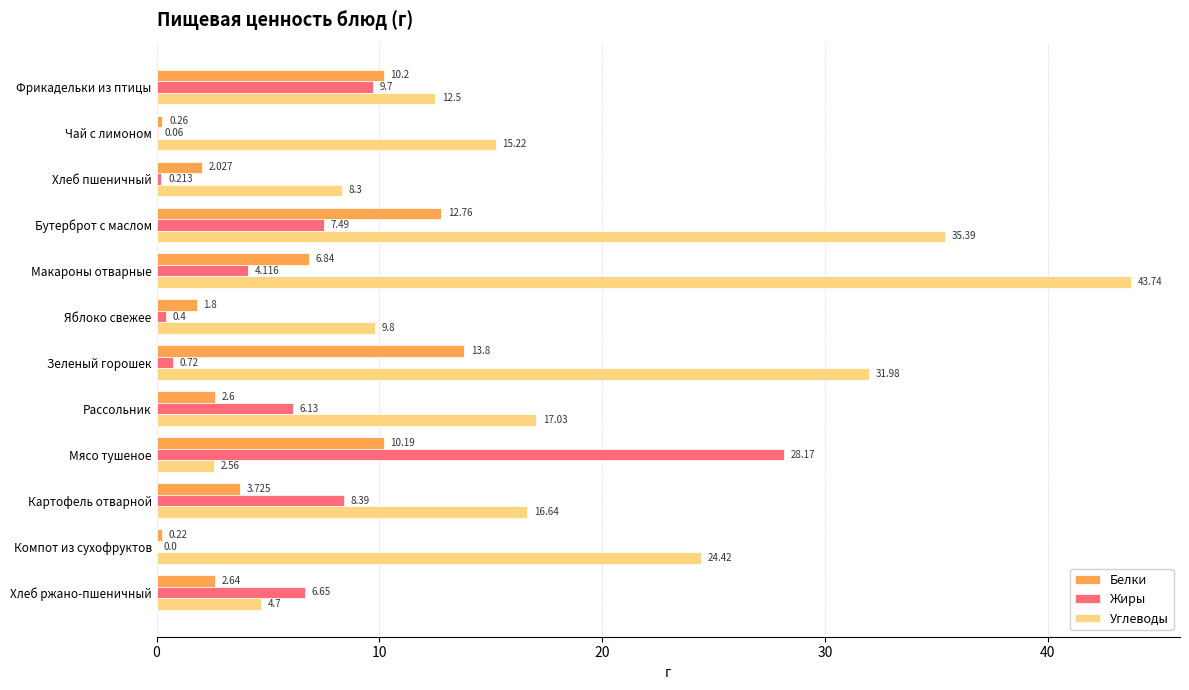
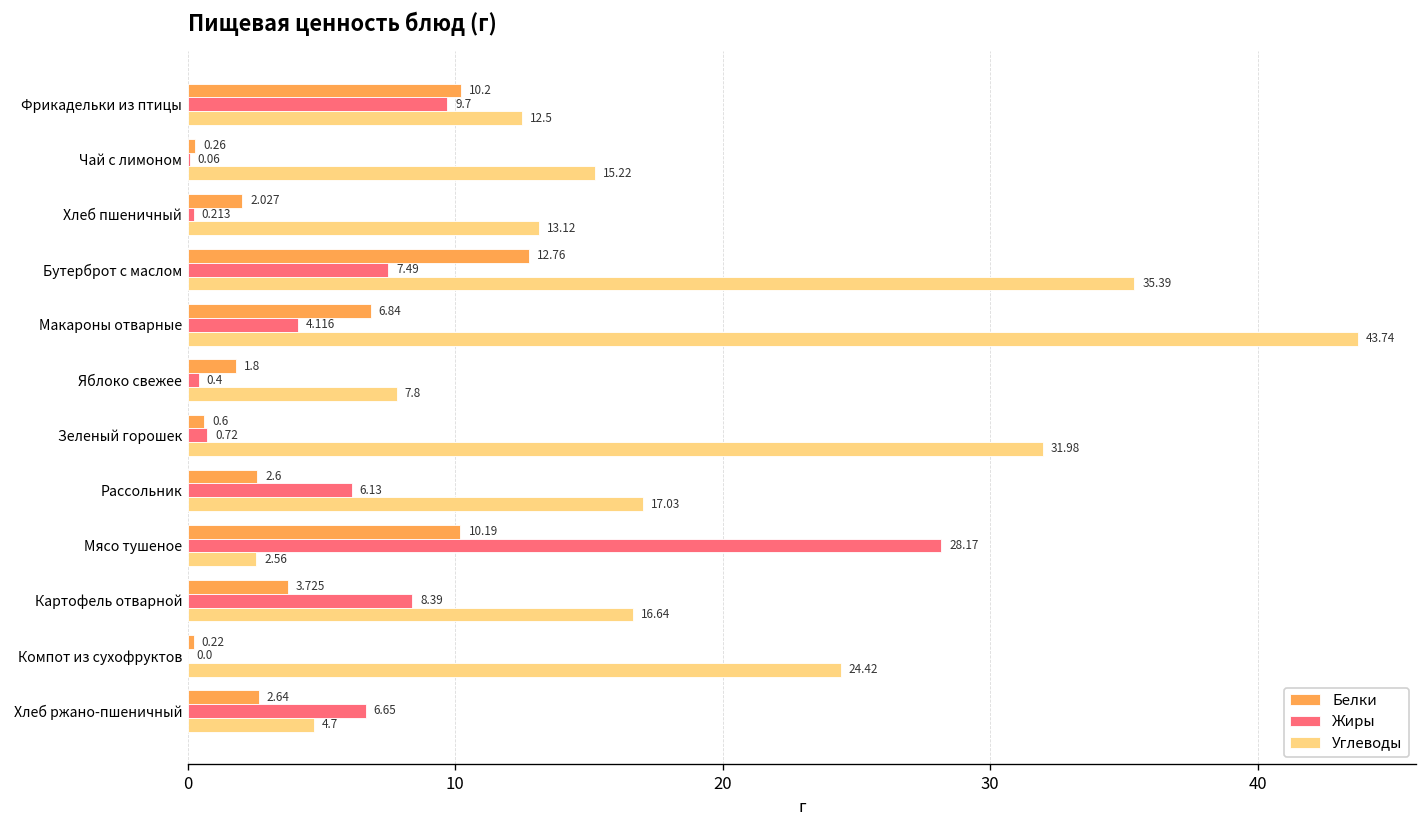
Углеводы, Хлеб пшеничный: 8.3 -> 13.12
Углеводы, Яблоко свежее: 9.8 -> 7.8
Белки, Зеленый горошек: 13.8 -> 0.6
